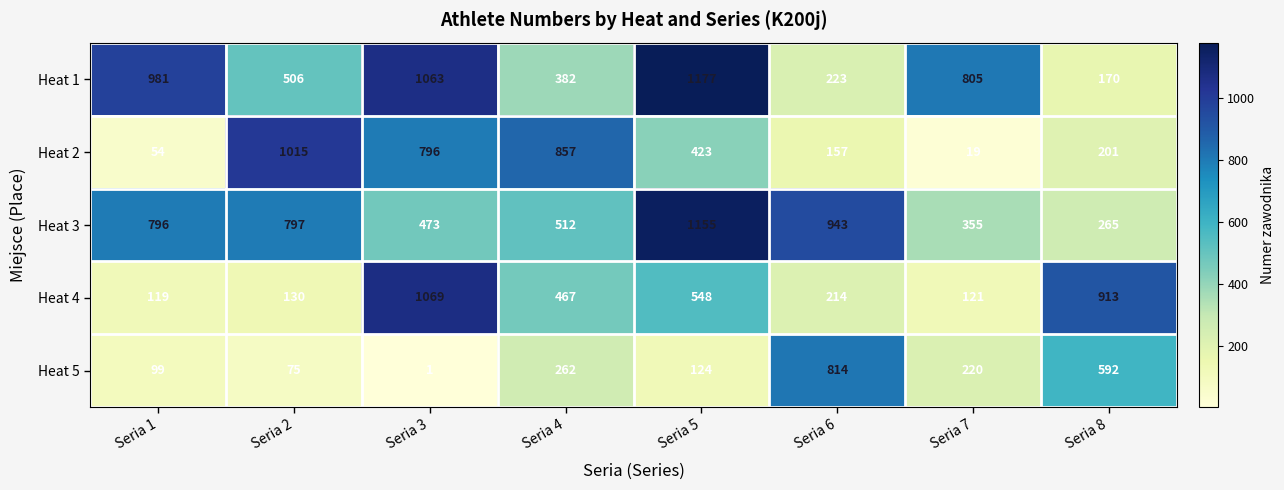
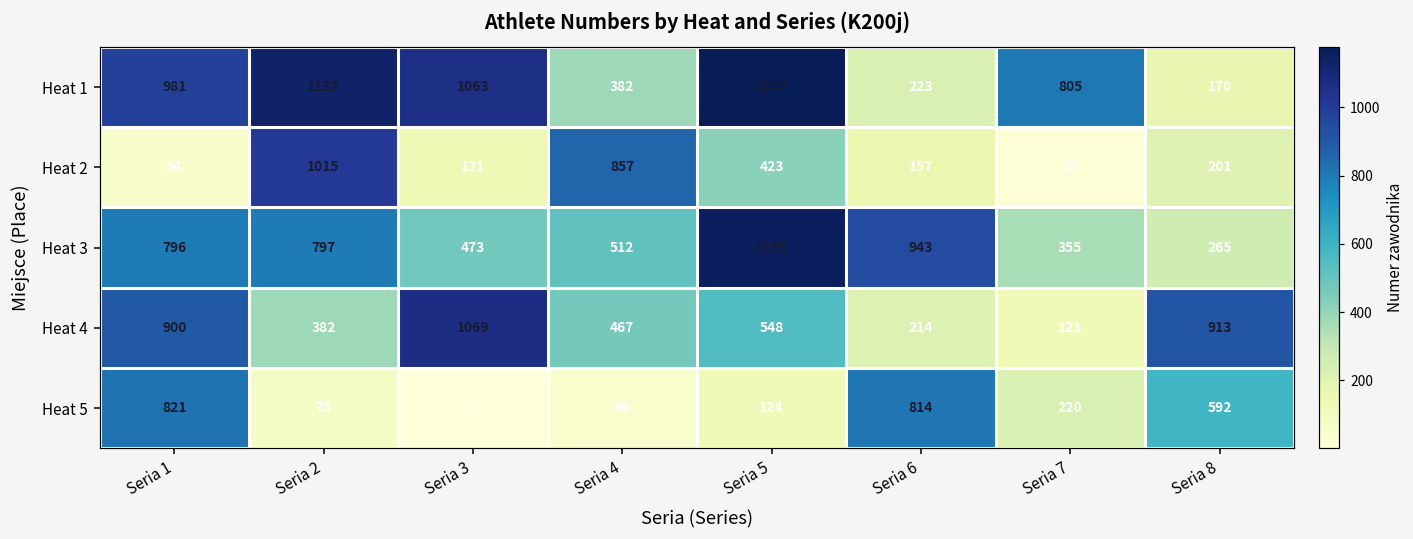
Heat 1, Seria 2: 506 -> 1132
Heat 2, Seria 3: 796 -> 131
Heat 4, Seria 1: 119 -> 900
Heat 4, Seria 2: 130 -> 382
Heat 5, Seria 1: 99 -> 821
Heat 5, Seria 4: 262 -> 49
